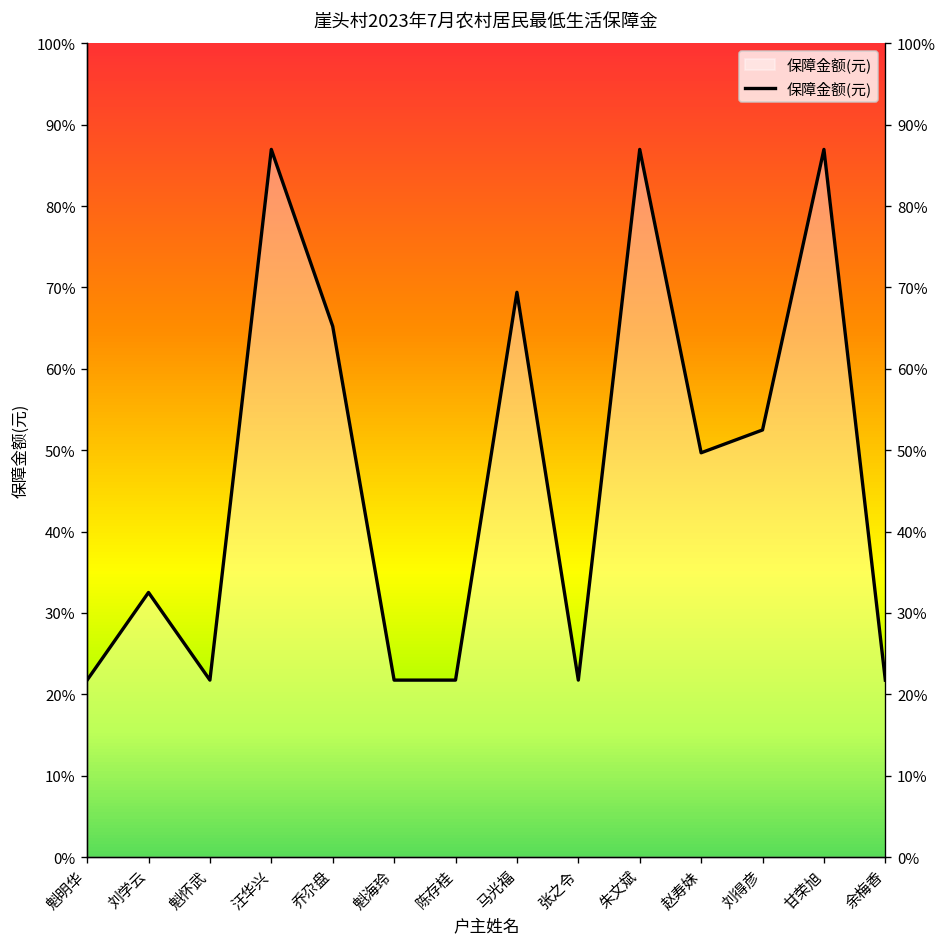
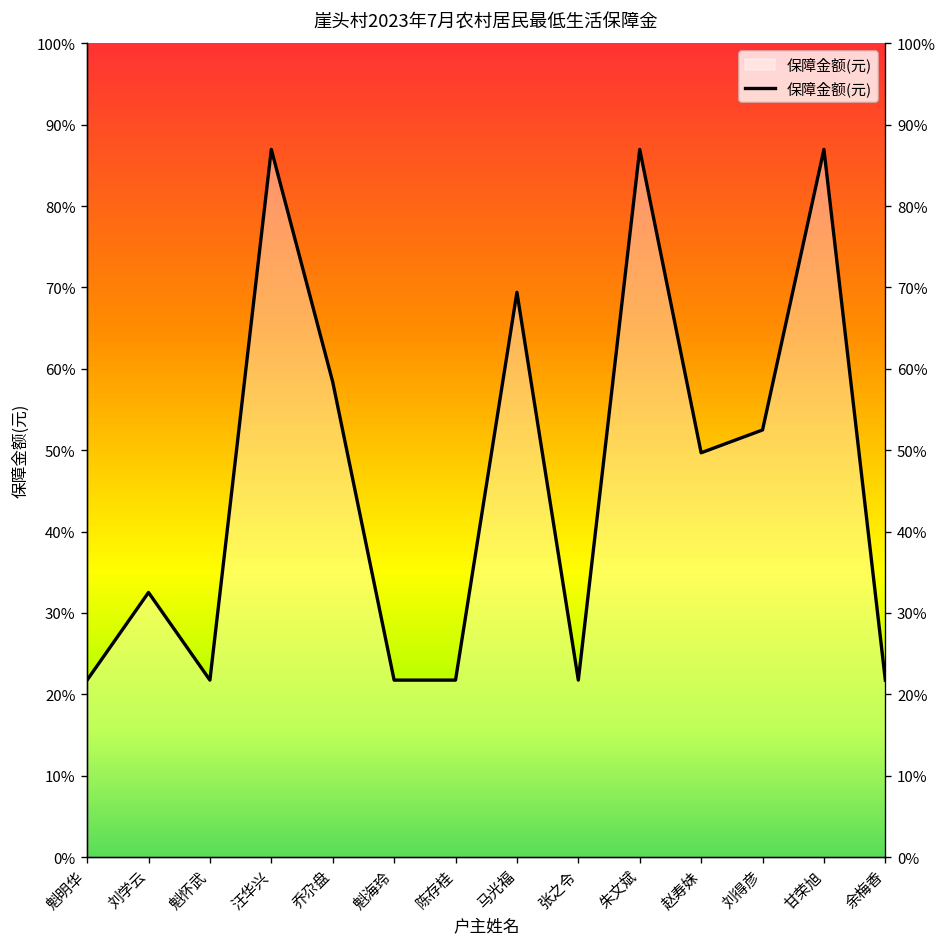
乔尕盘: 65% -> 58%
